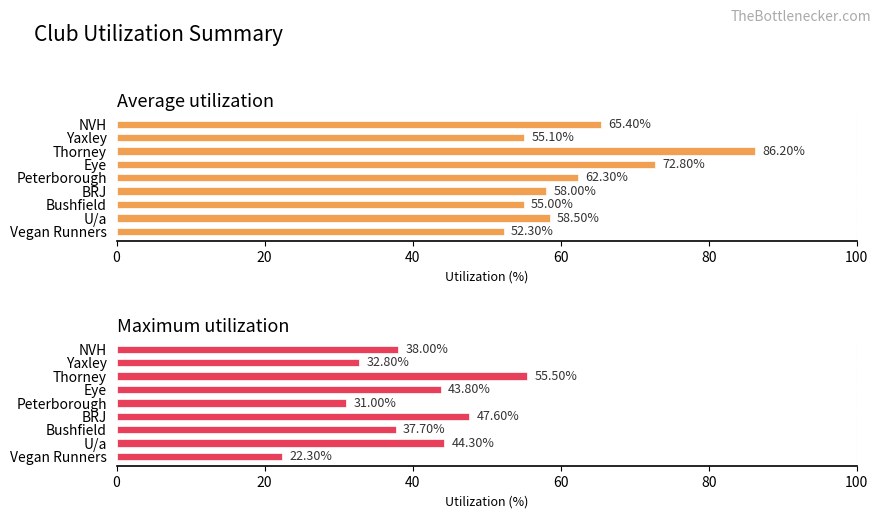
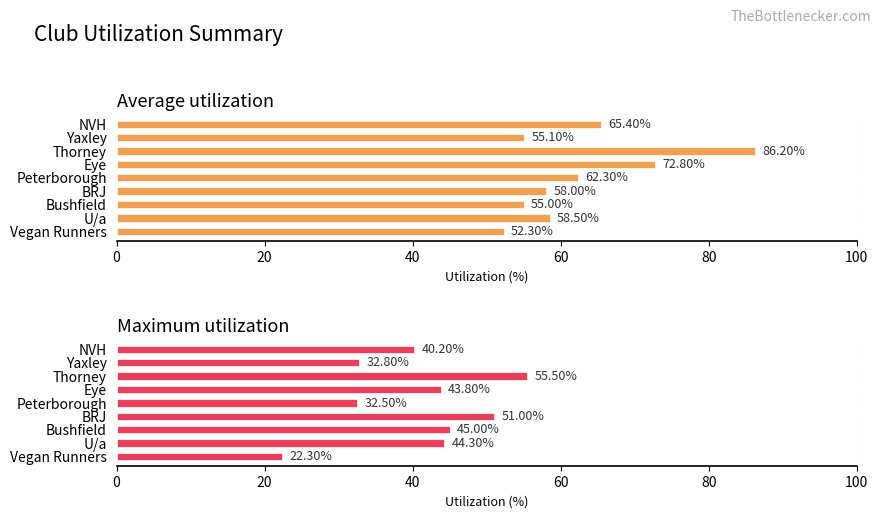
Maximum utilization, NVH: 38.00% -> 40.20%
Maximum utilization, Peterborough: 31.00% -> 32.50%
Maximum utilization, BRJ: 47.60% -> 51.00%
Maximum utilization, Bushfield: 37.70% -> 45.00%
